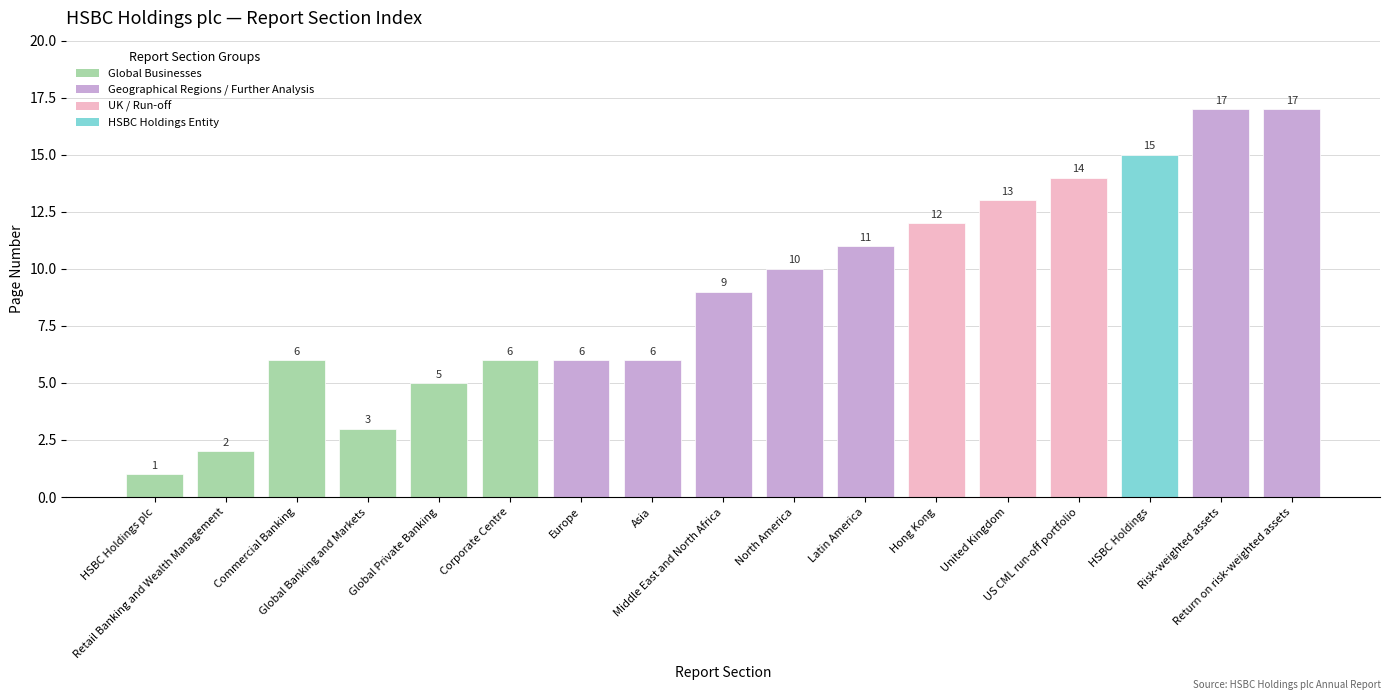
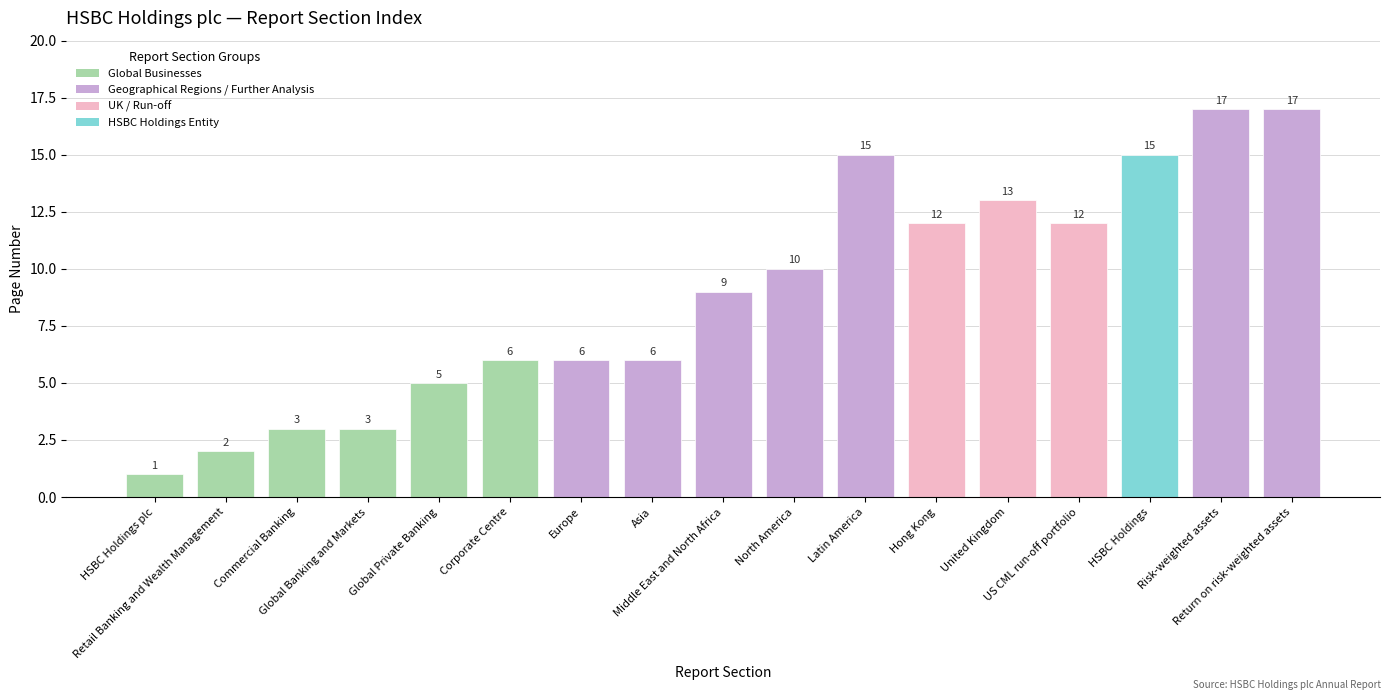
Commercial Banking: 6 -> 3
Latin America: 11 -> 15
US CML run-off portfolio: 14 -> 12
